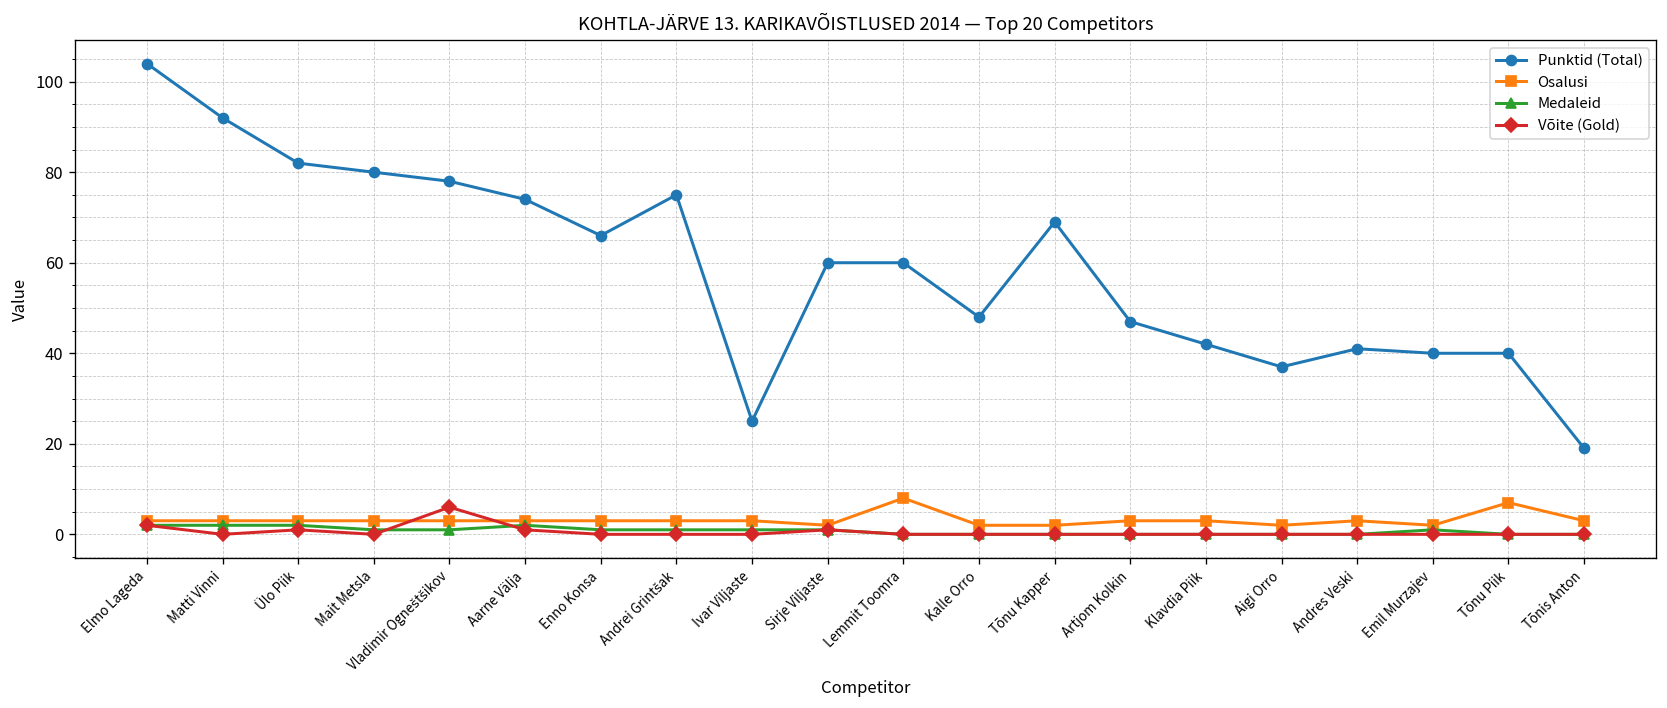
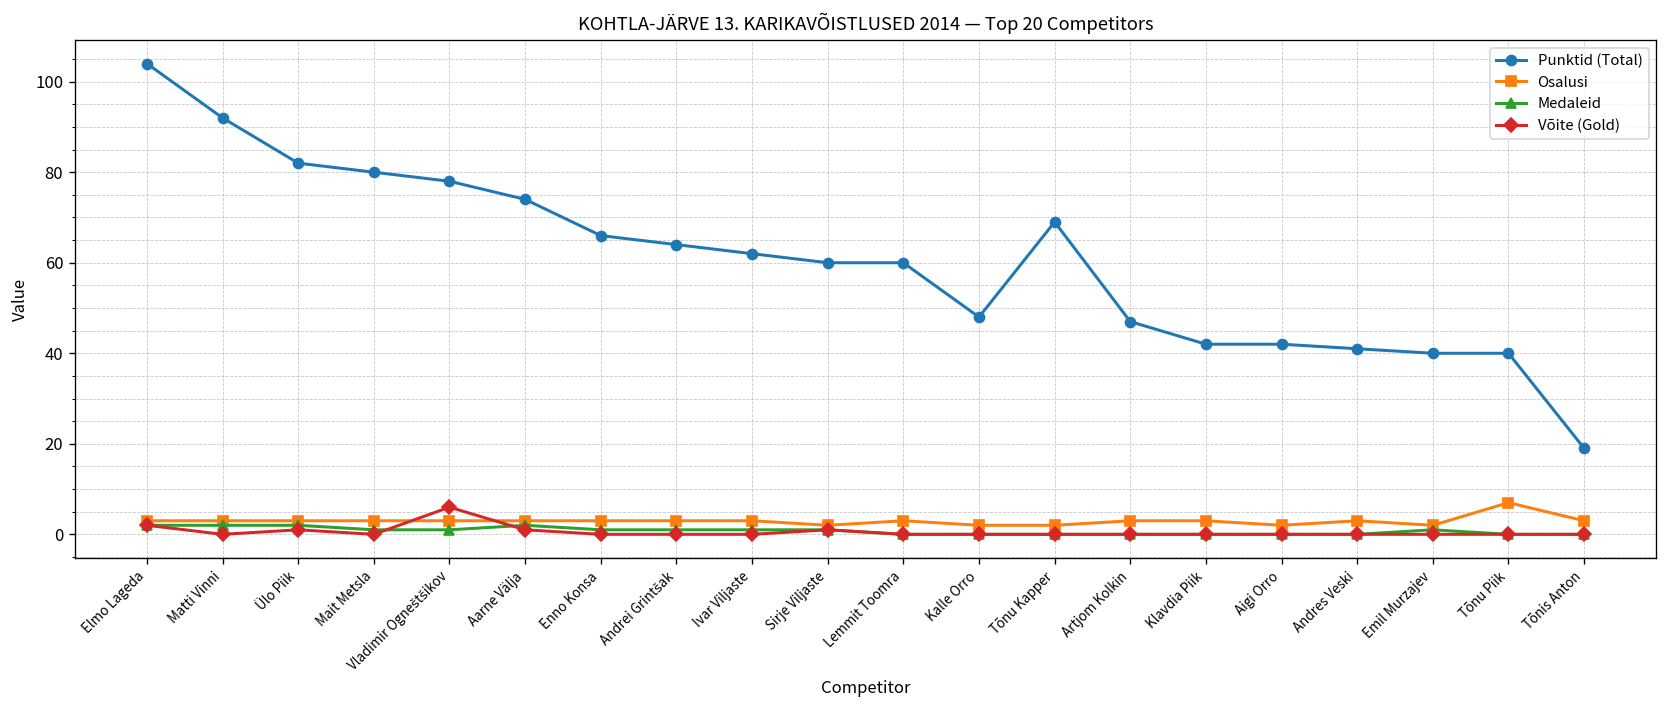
Punktid (Total), Andrei Grintšak: 75 -> 64
Punktid (Total), Ivar Viljaste: 25 -> 62
Osalusi, Lemmit Toomra: 8 -> 3
Punktid (Total), Aigi Orro: 37 -> 42
